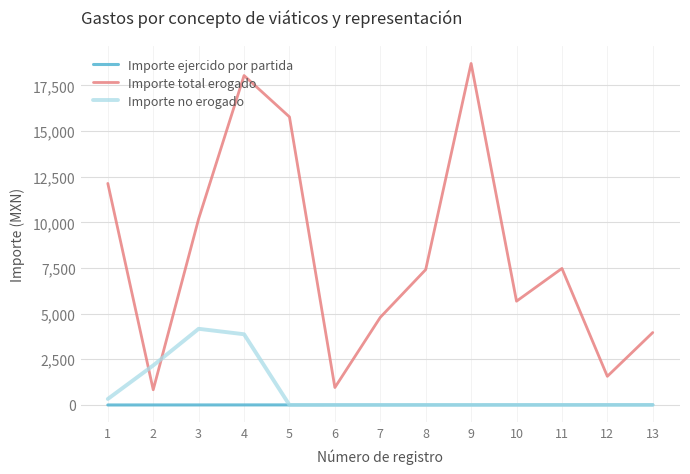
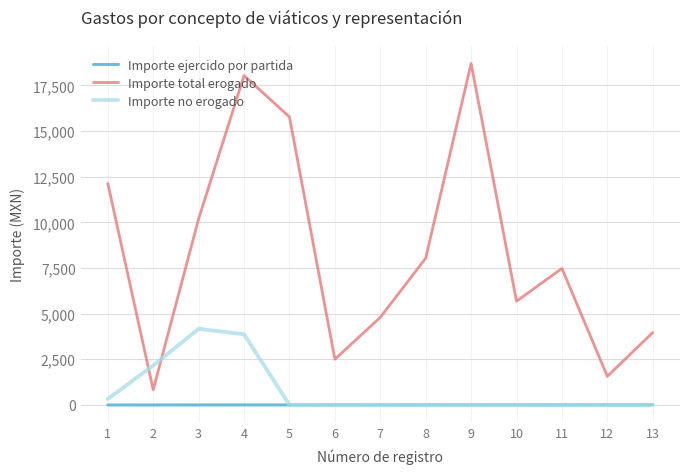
Importe total erogado, 6: 1,000 -> 2,500
Importe total erogado, 8: 7,400 -> 8,000
